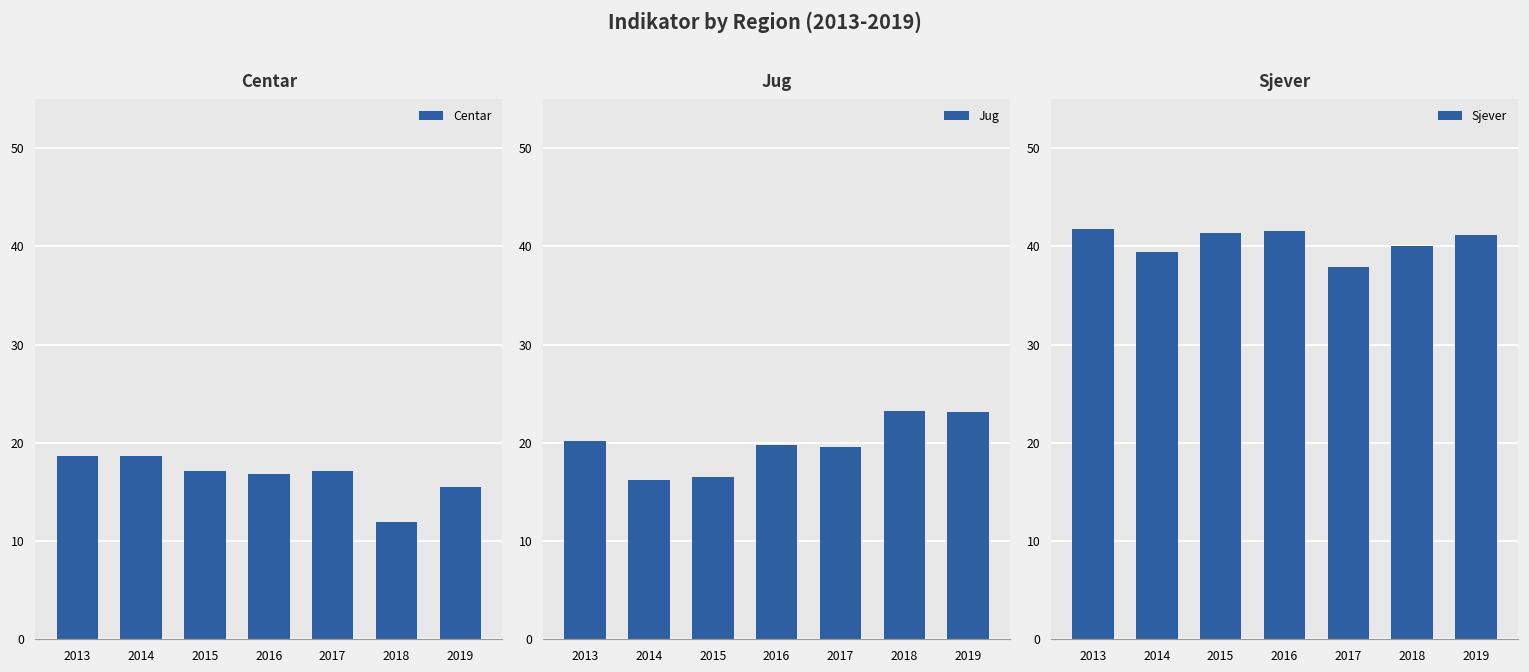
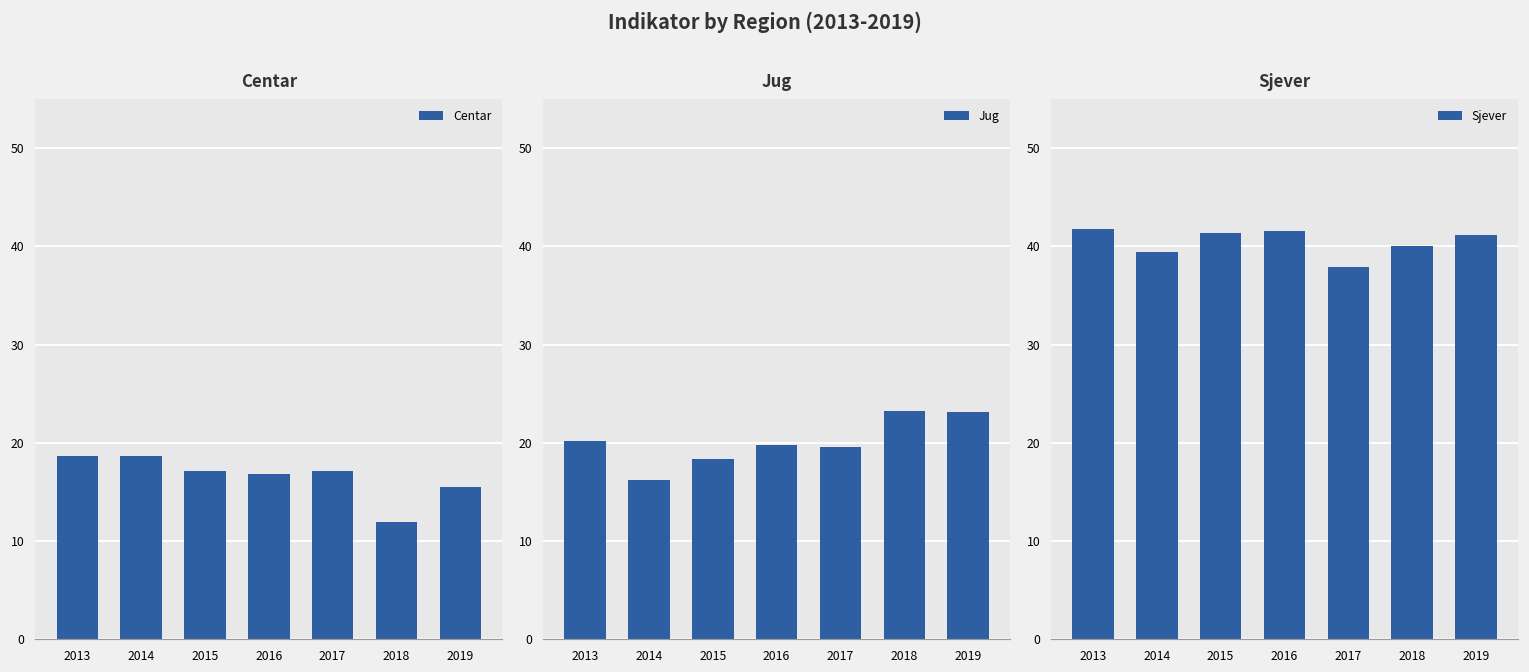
Jug, 2015: 17 -> 18
